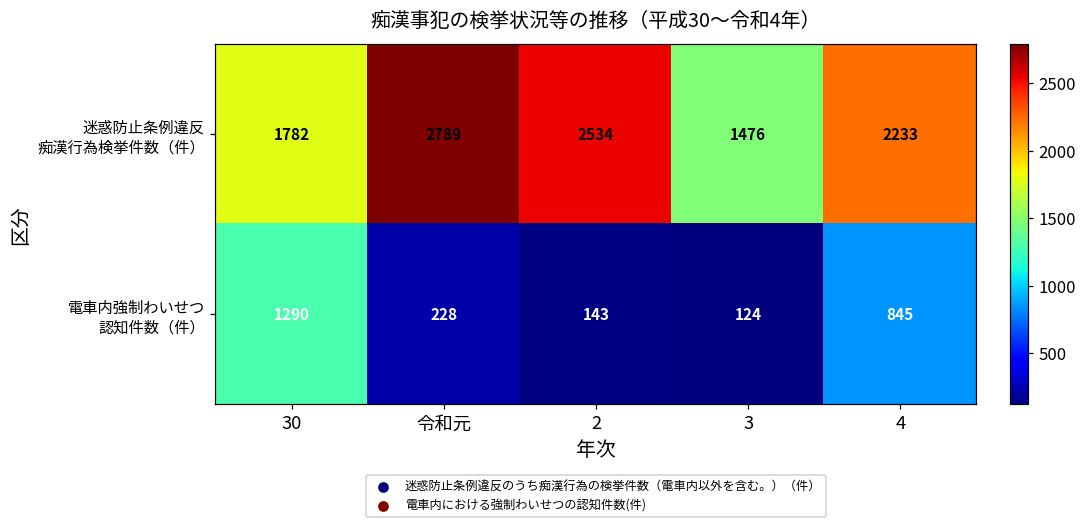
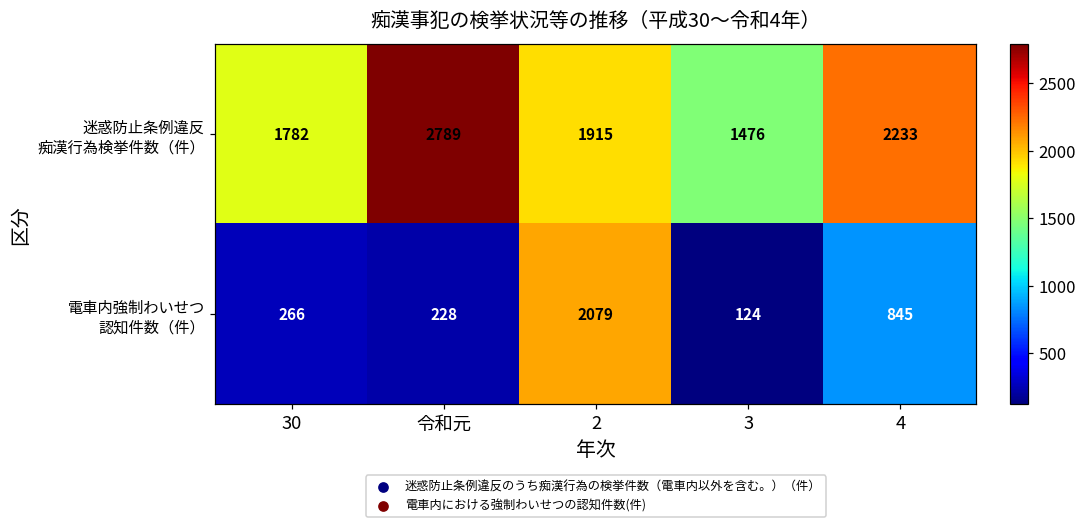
迷惑防止条例違反 痴漢行為検挙件数（件）, 2: 2534 -> 1915
電車内強制わいせつ 認知件数（件）, 30: 1290 -> 266
電車内強制わいせつ 認知件数（件）, 2: 143 -> 2079
